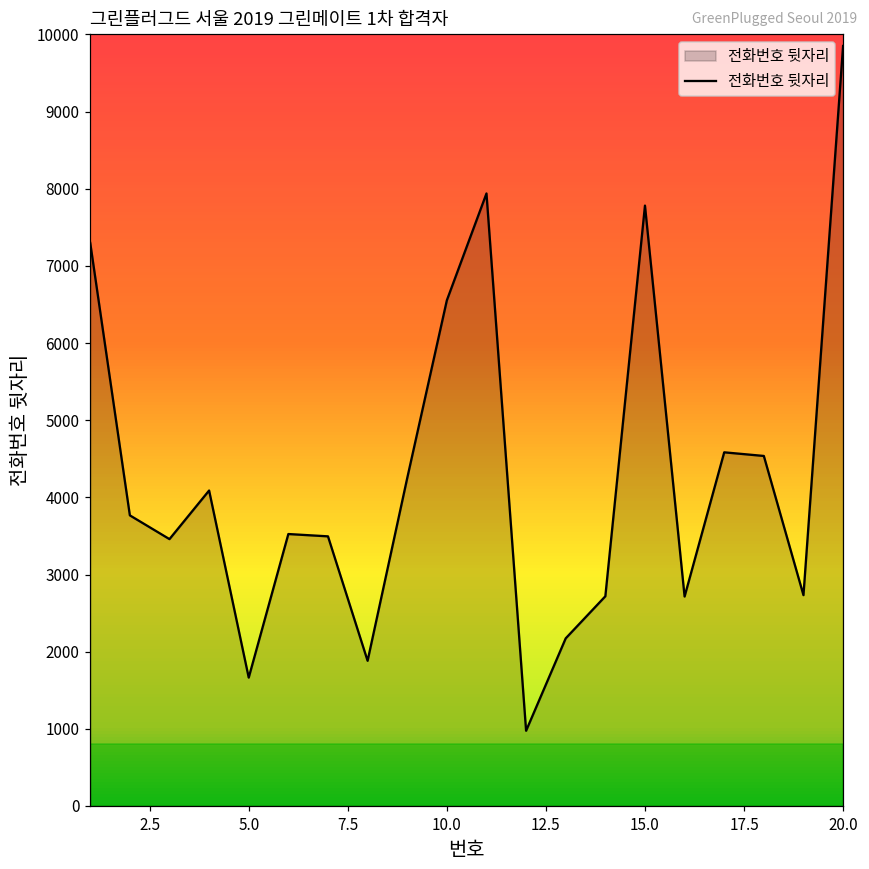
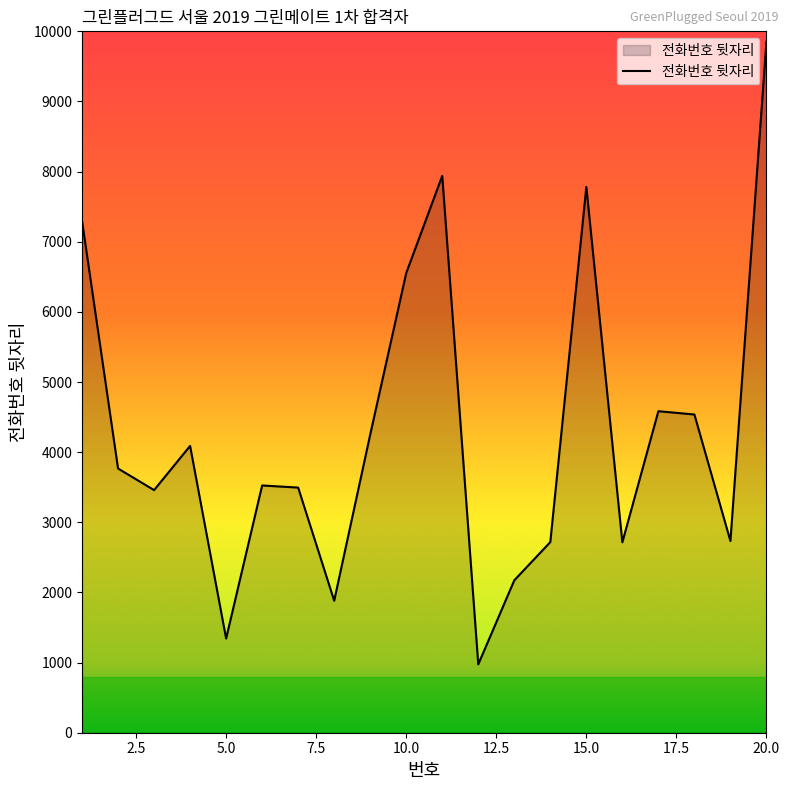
5.0: 1700 -> 1300
